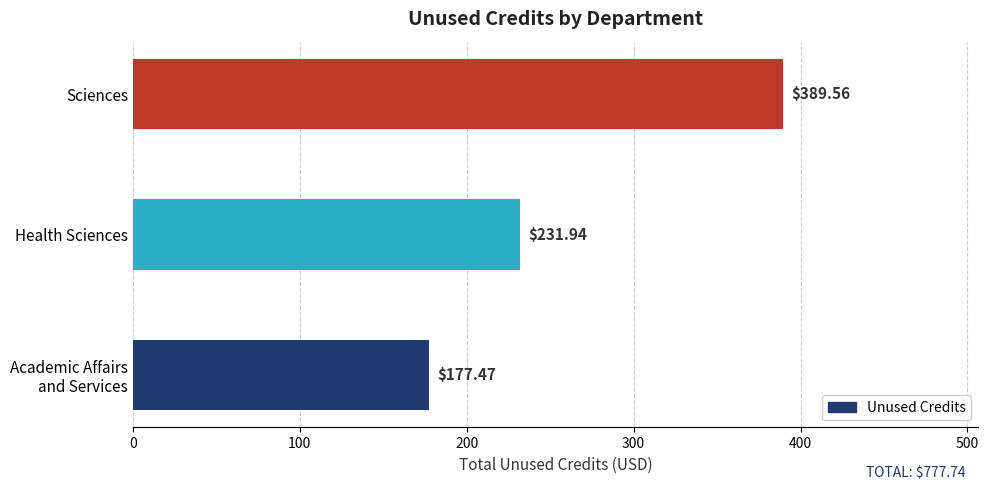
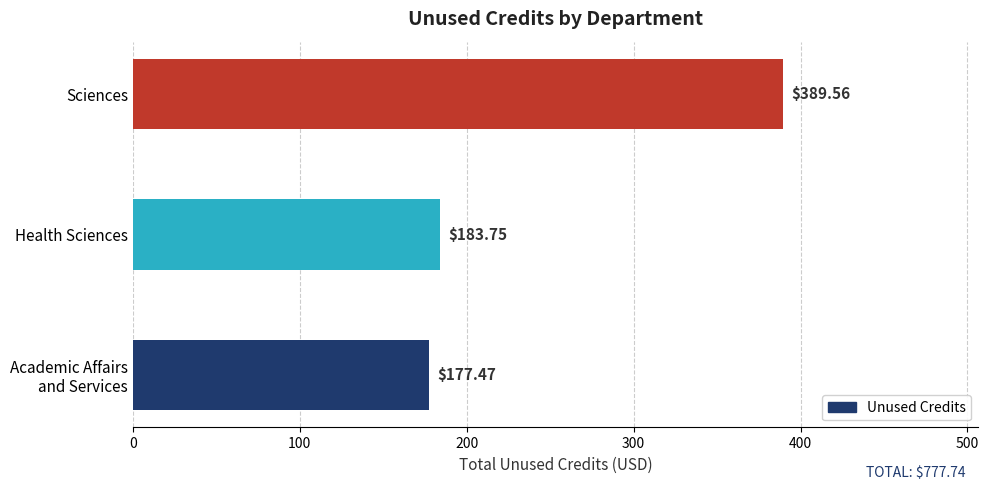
Health Sciences: $231.94 -> $183.75
